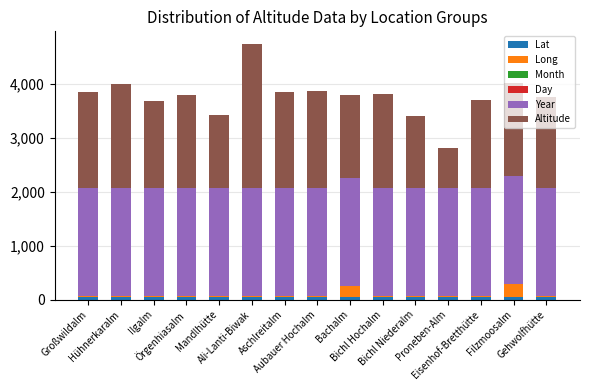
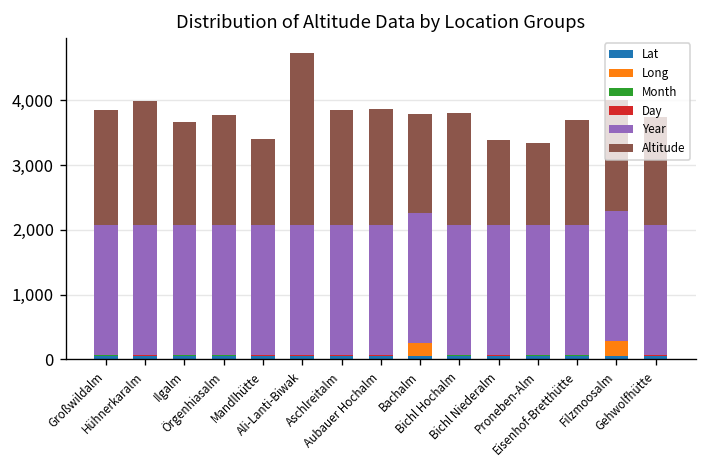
Altitude, Proneben-Alm: 700 -> 1,300
